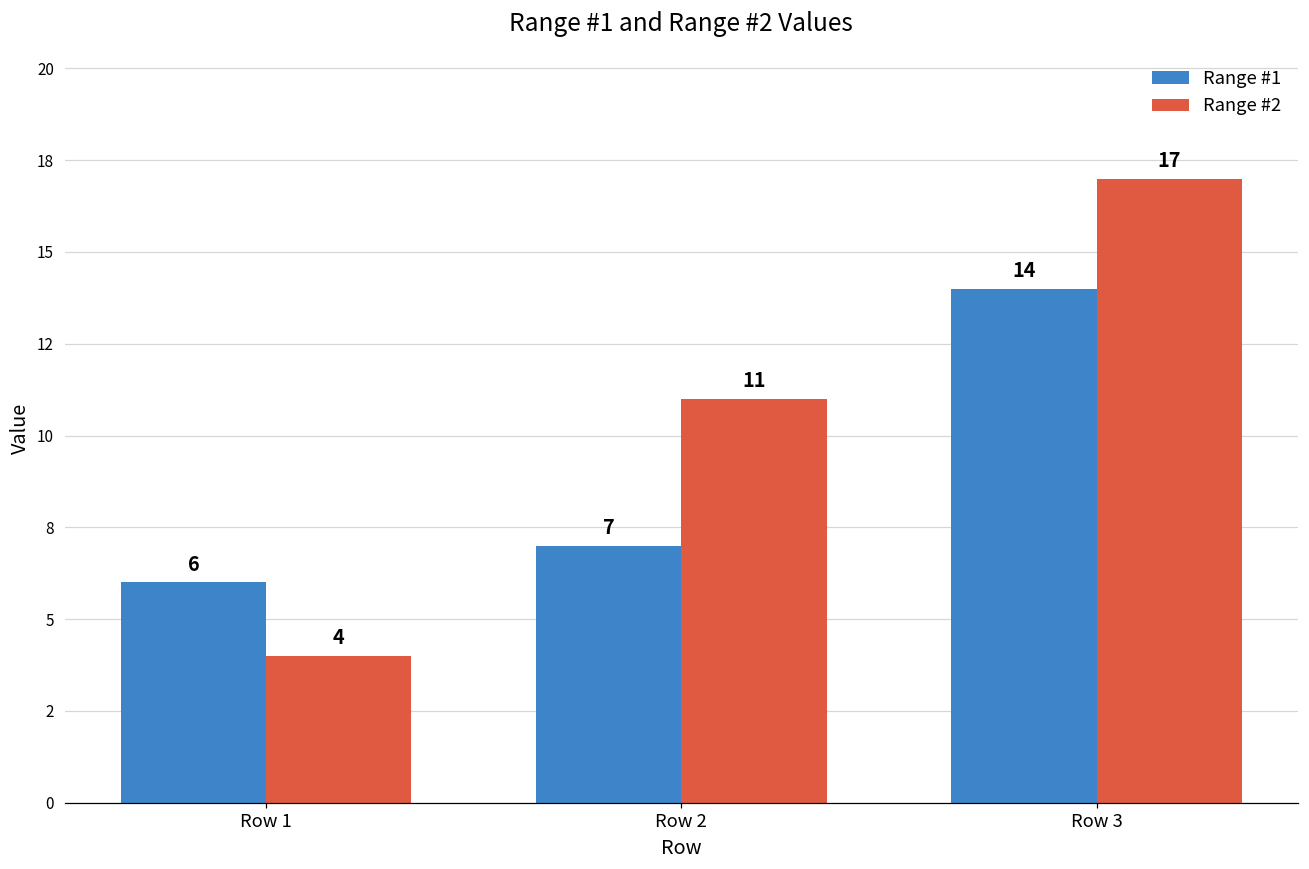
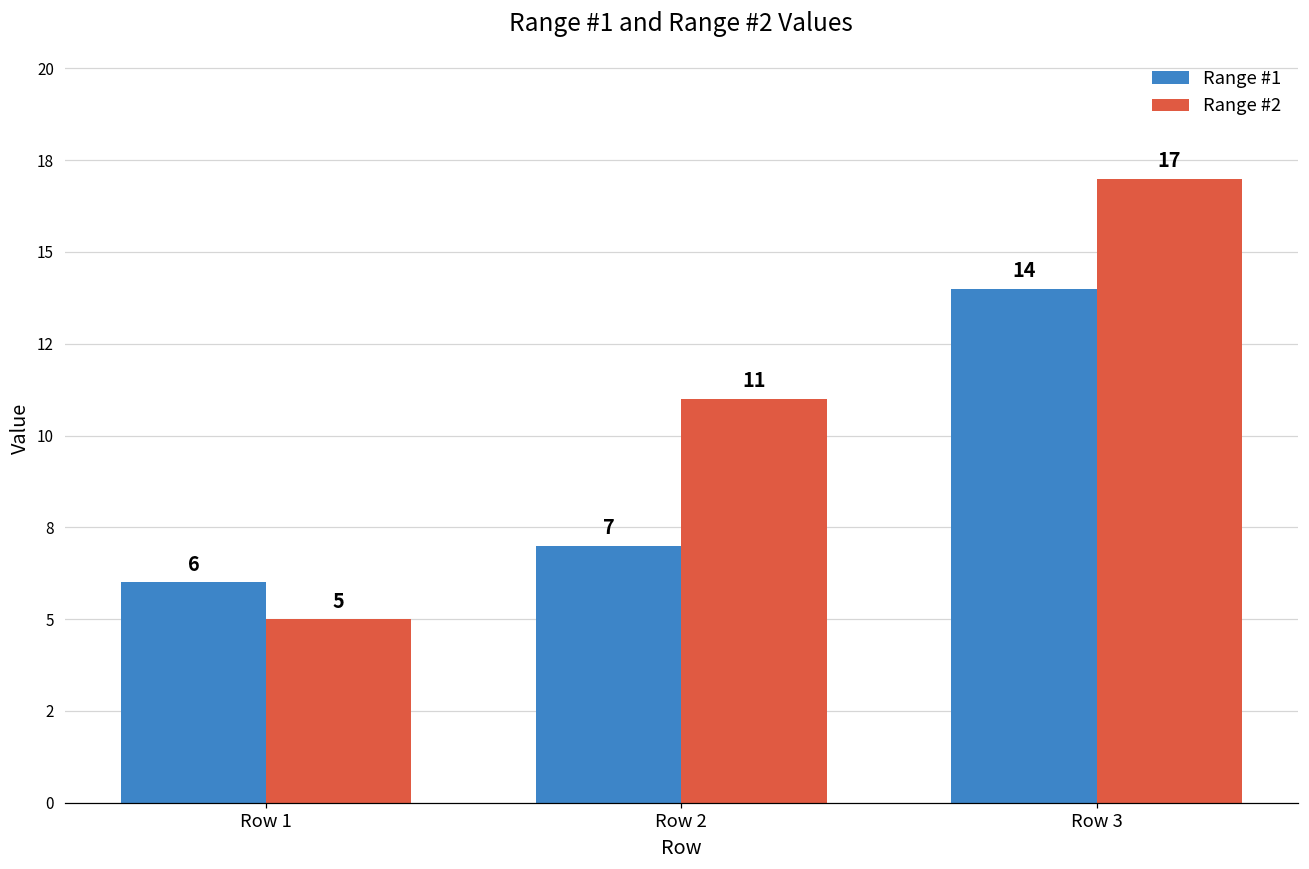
Range #2, Row 1: 4 -> 5
